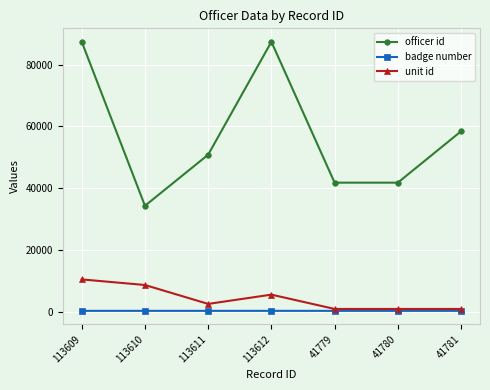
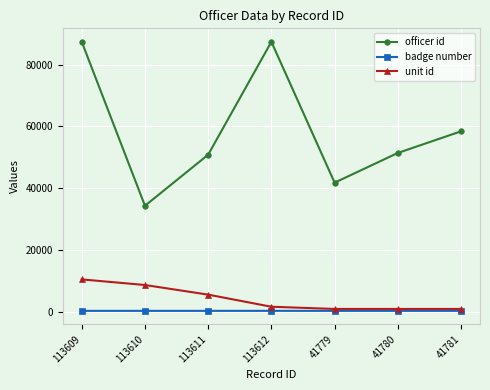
unit id, 113611: 3000 -> 6000
unit id, 113612: 6000 -> 2000
officer id, 41780: 42000 -> 51000
